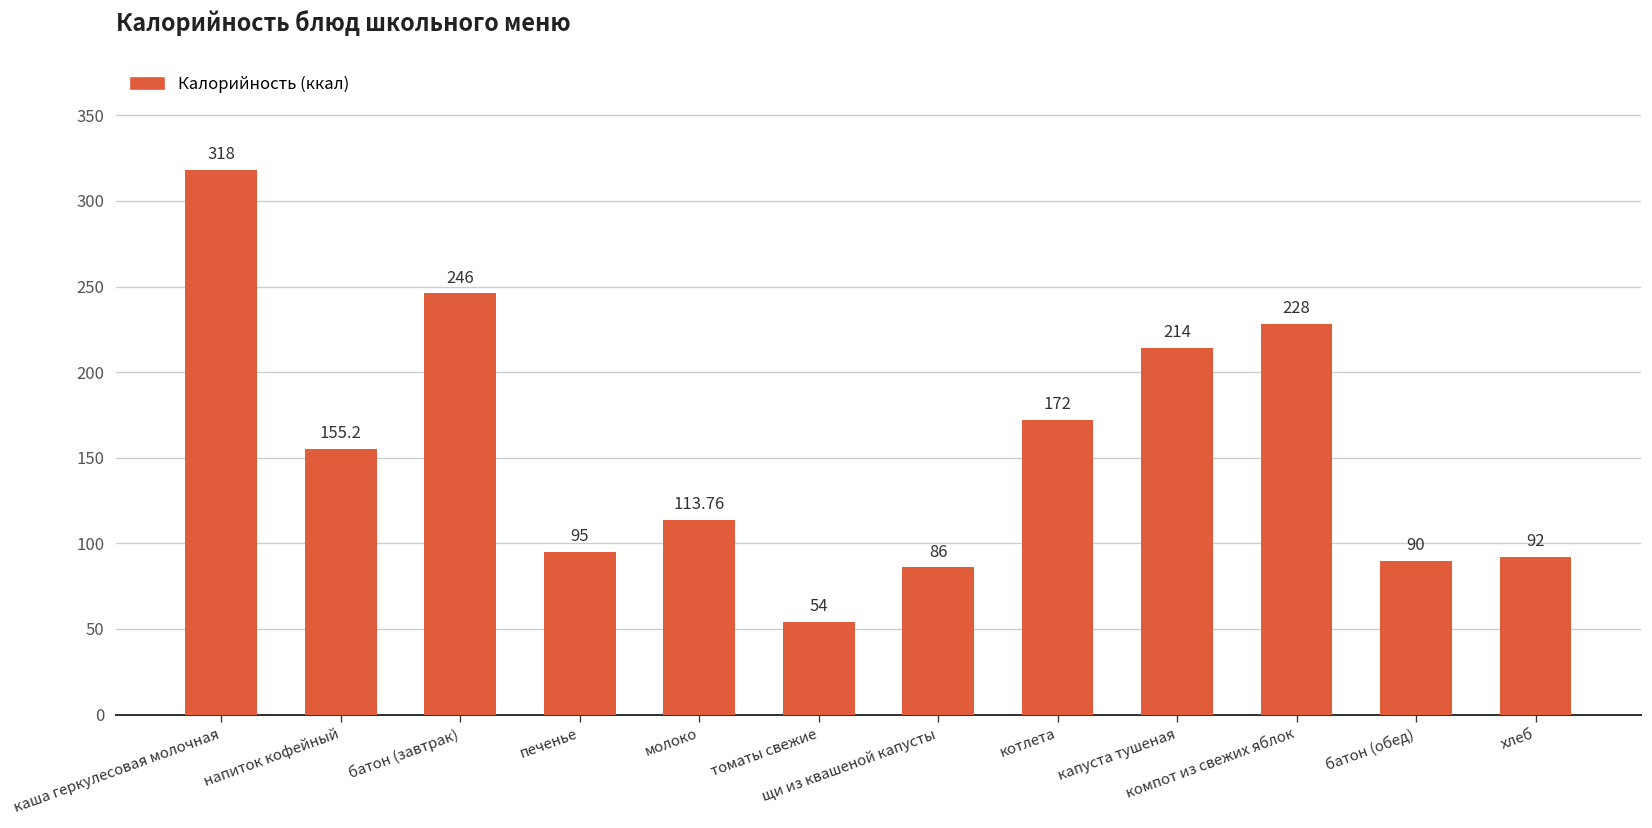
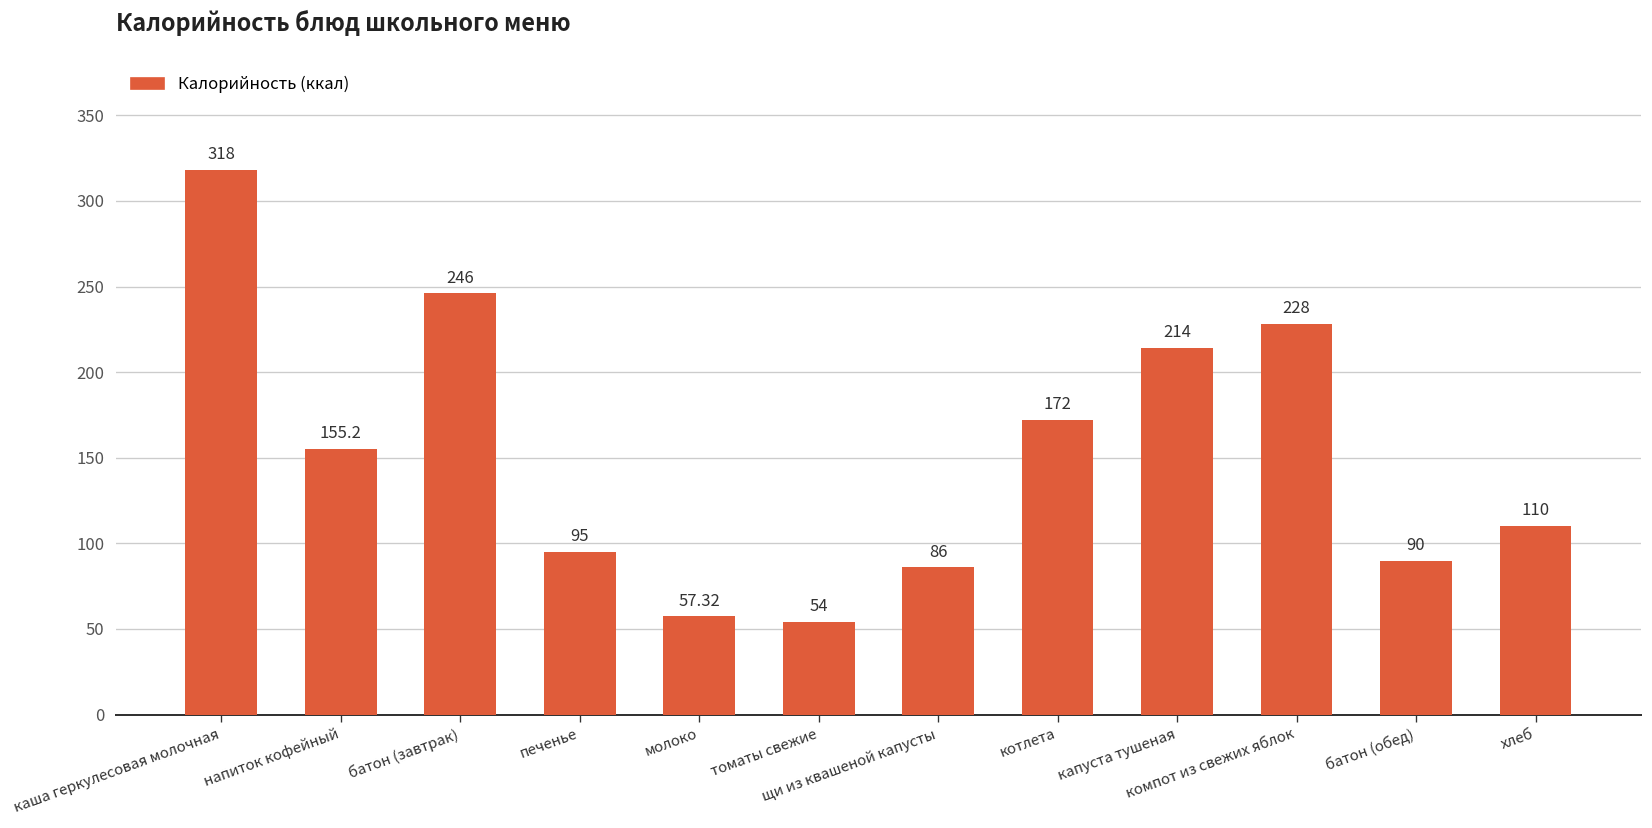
молоко: 113.76 -> 57.32
хлеб: 92 -> 110
